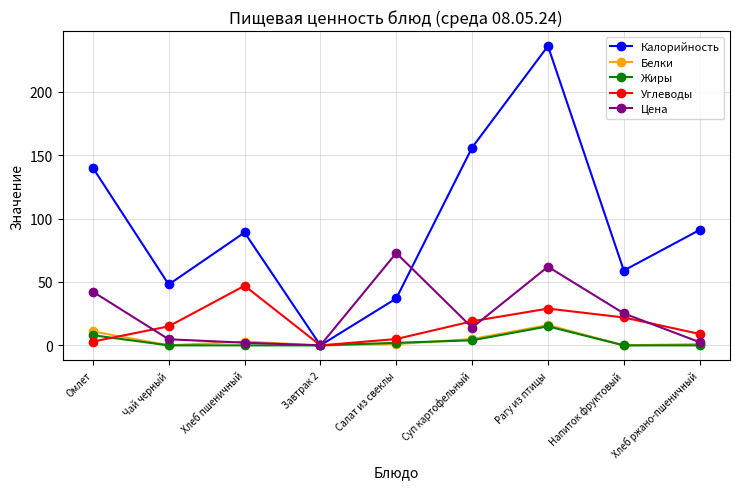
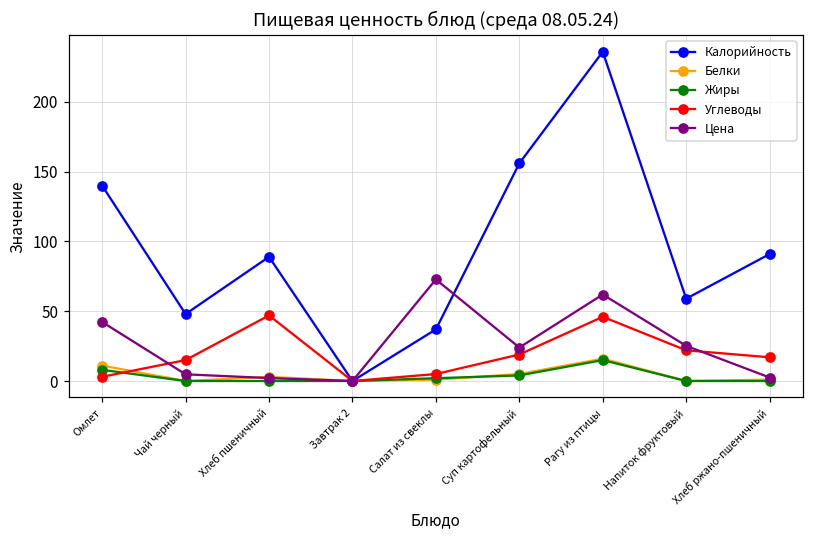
Цена, Суп картофельный: 14 -> 24
Углеводы, Рагу из птицы: 29 -> 46
Углеводы, Хлеб ржано-пшеничный: 9 -> 17
